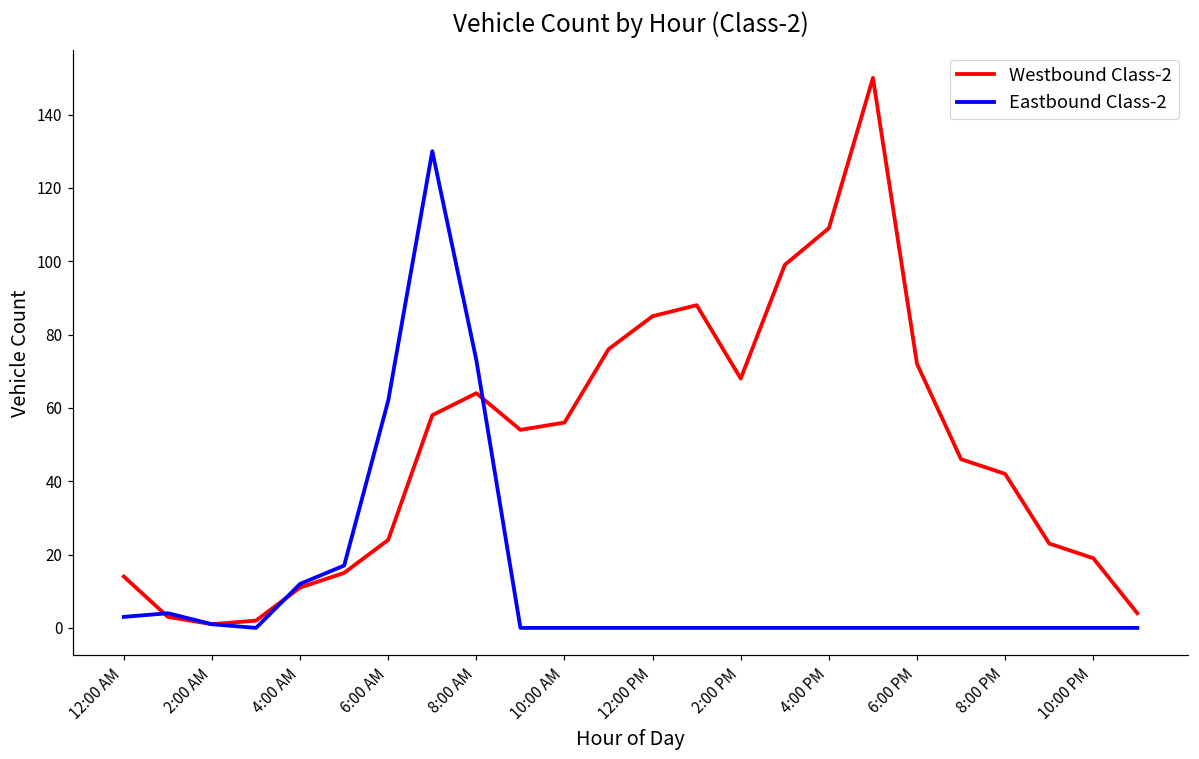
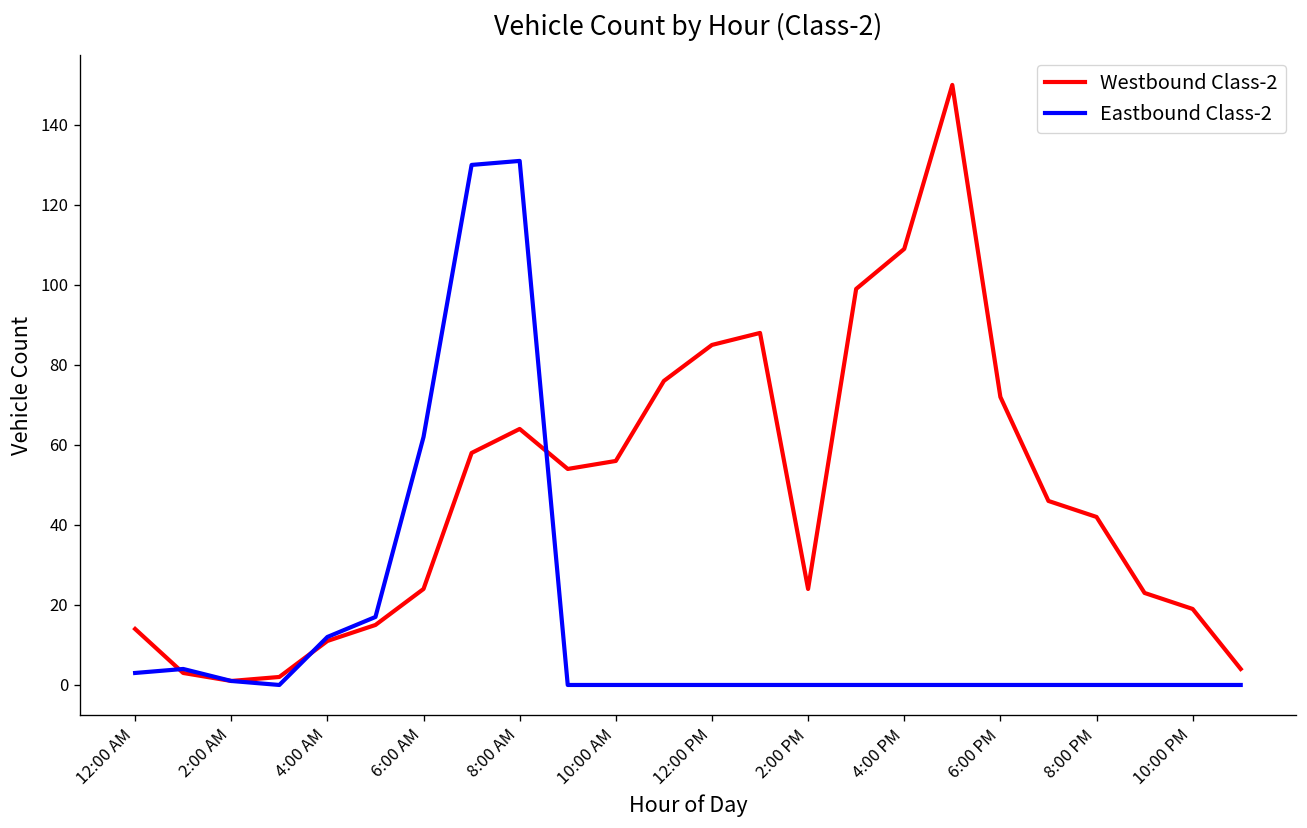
Eastbound Class-2, 8:00 AM: 73 -> 131
Westbound Class-2, 2:00 PM: 68 -> 24
